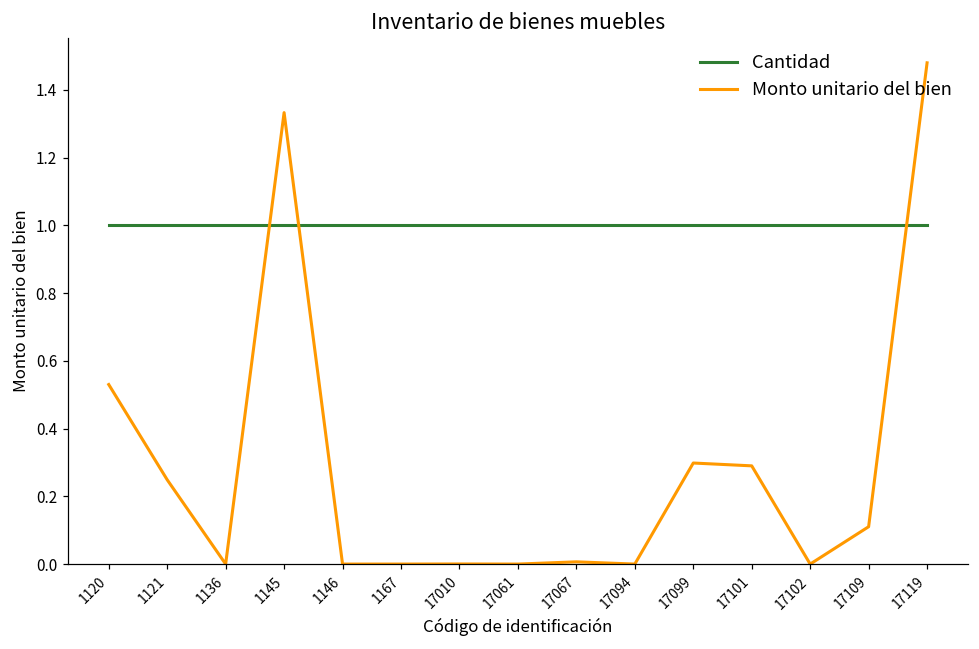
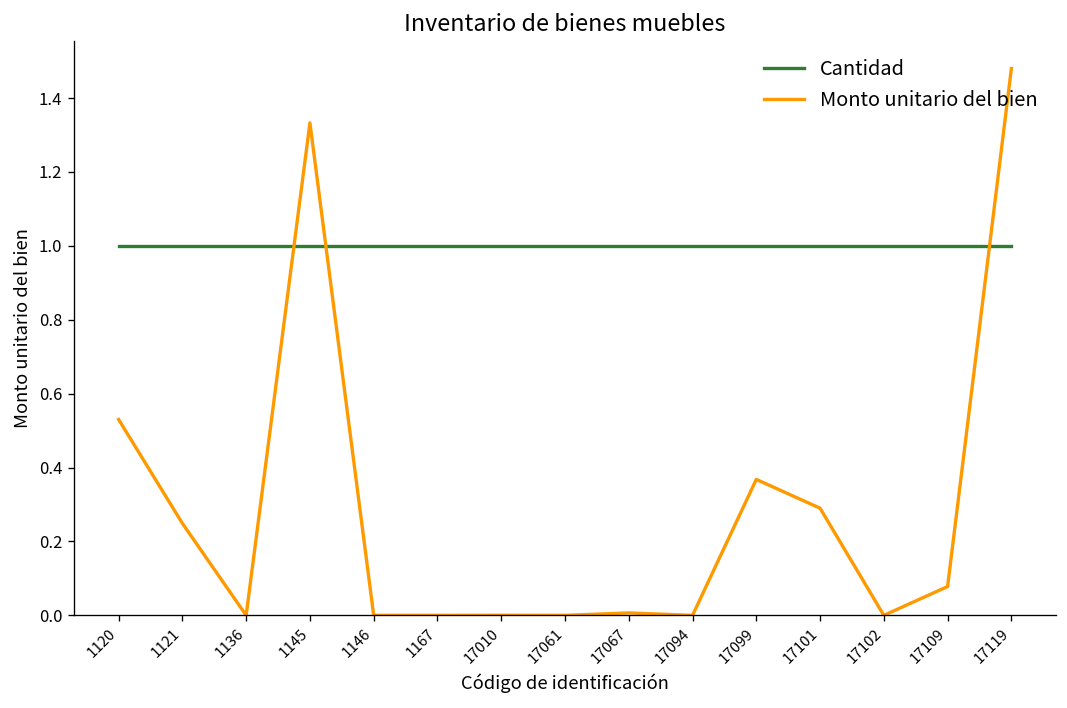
Monto unitario del bien, 17099: 0.30 -> 0.37
Monto unitario del bien, 17109: 0.11 -> 0.08
